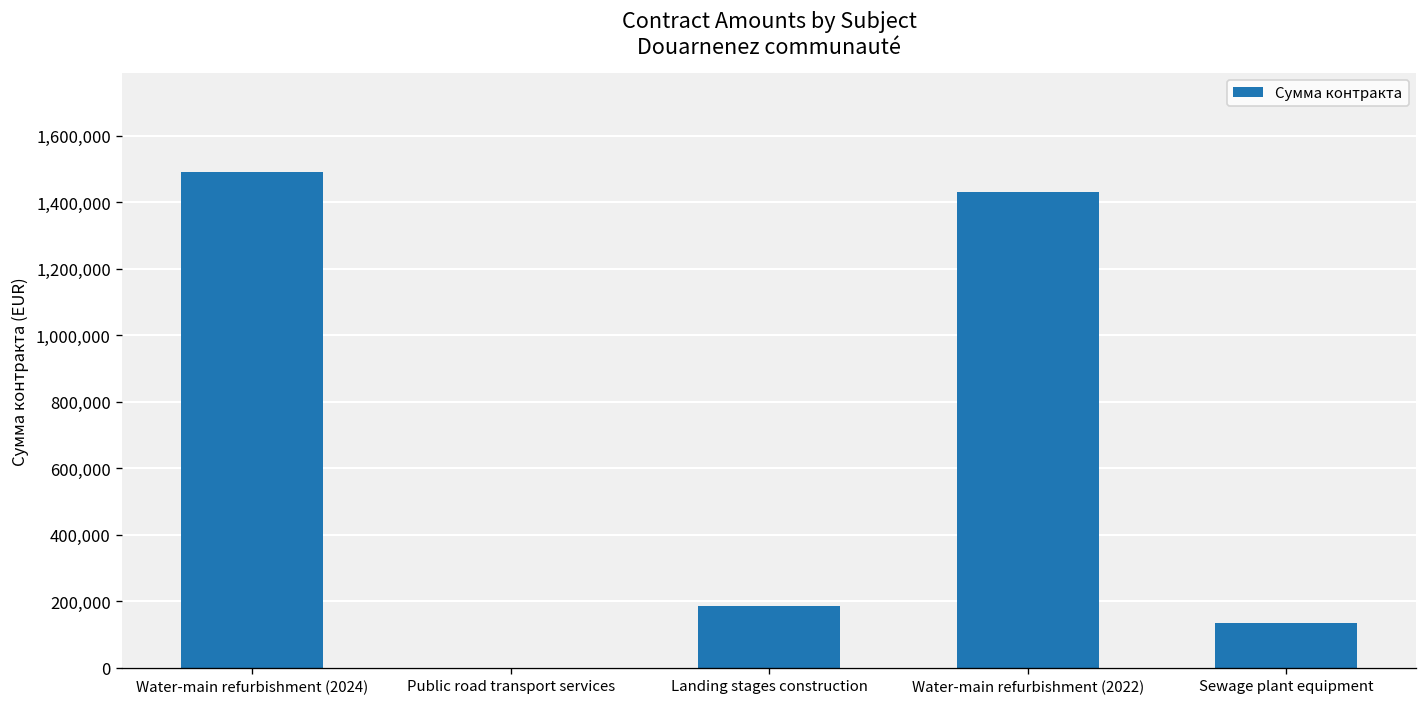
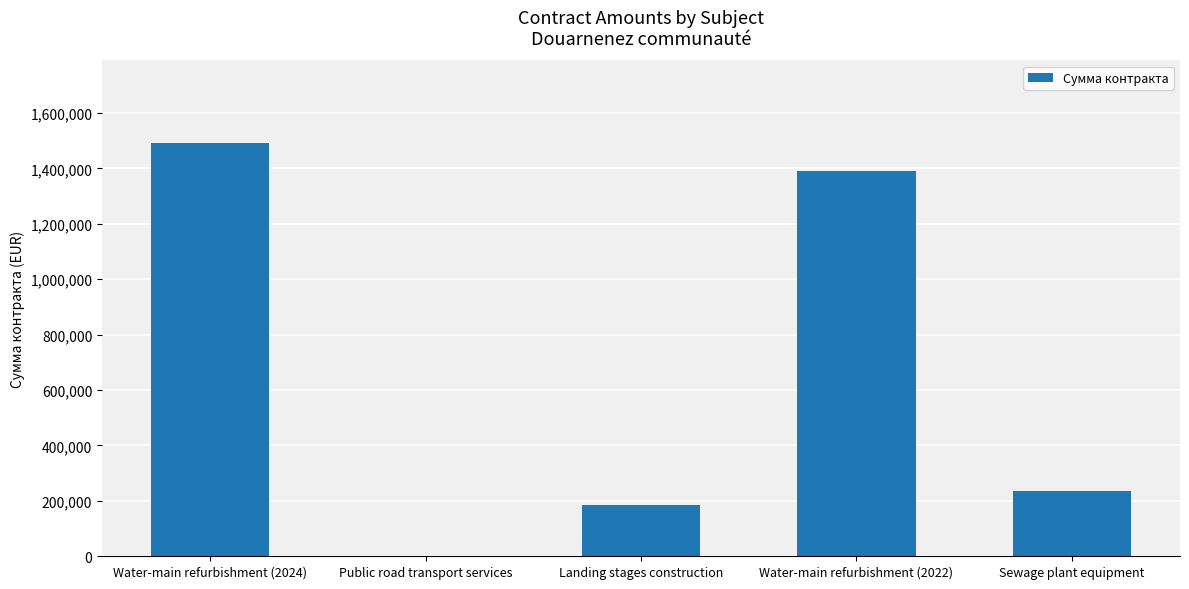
Water-main refurbishment (2022): 1,430,000 -> 1,390,000
Sewage plant equipment: 140,000 -> 240,000
